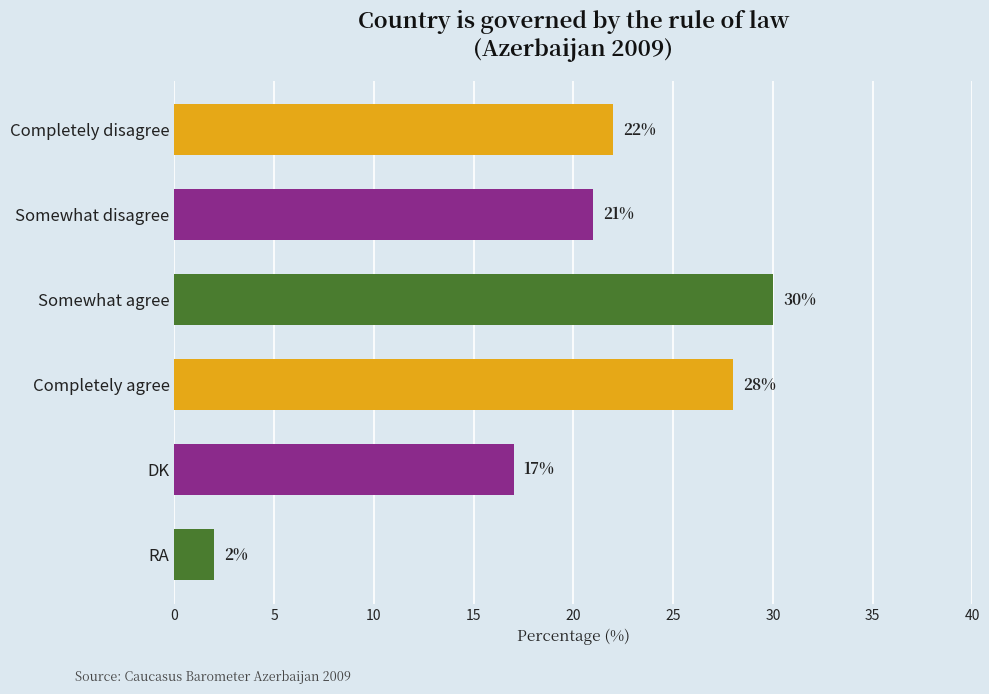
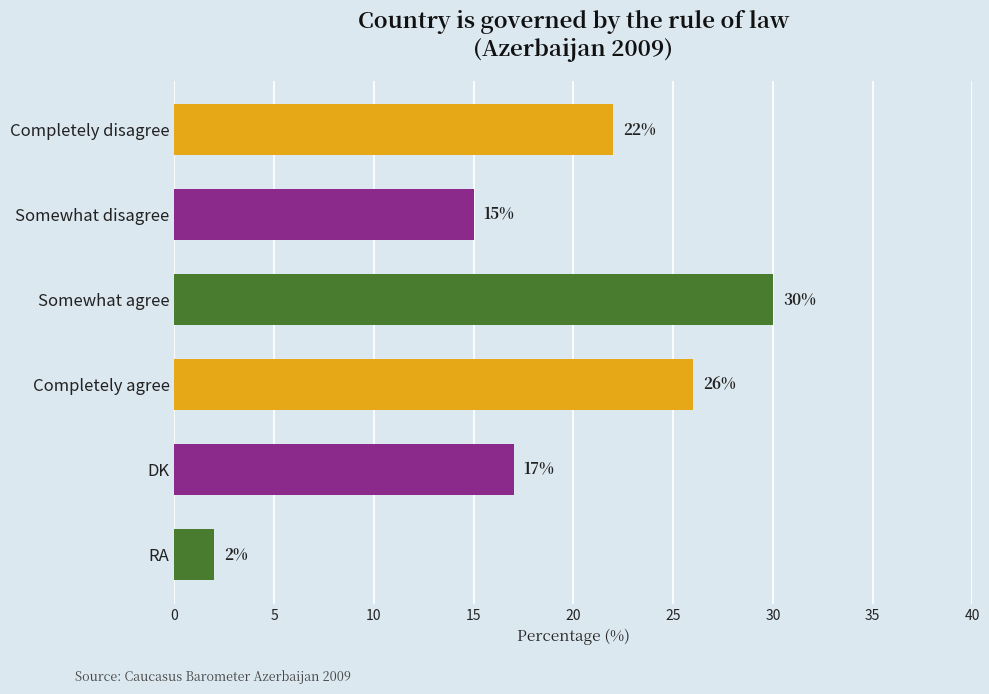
Somewhat disagree: 21% -> 15%
Completely agree: 28% -> 26%
